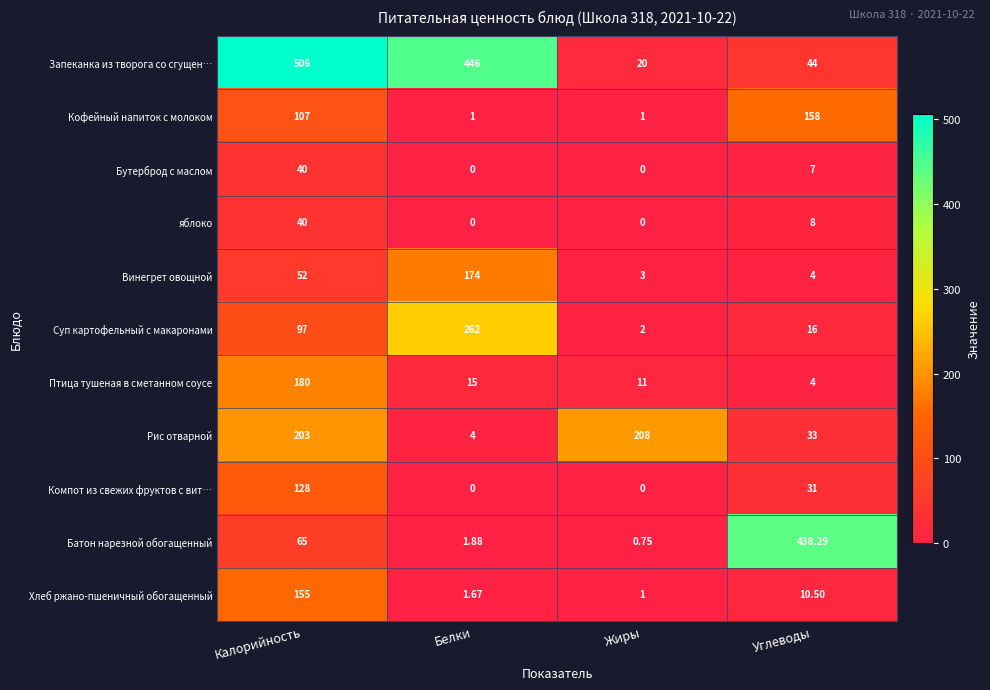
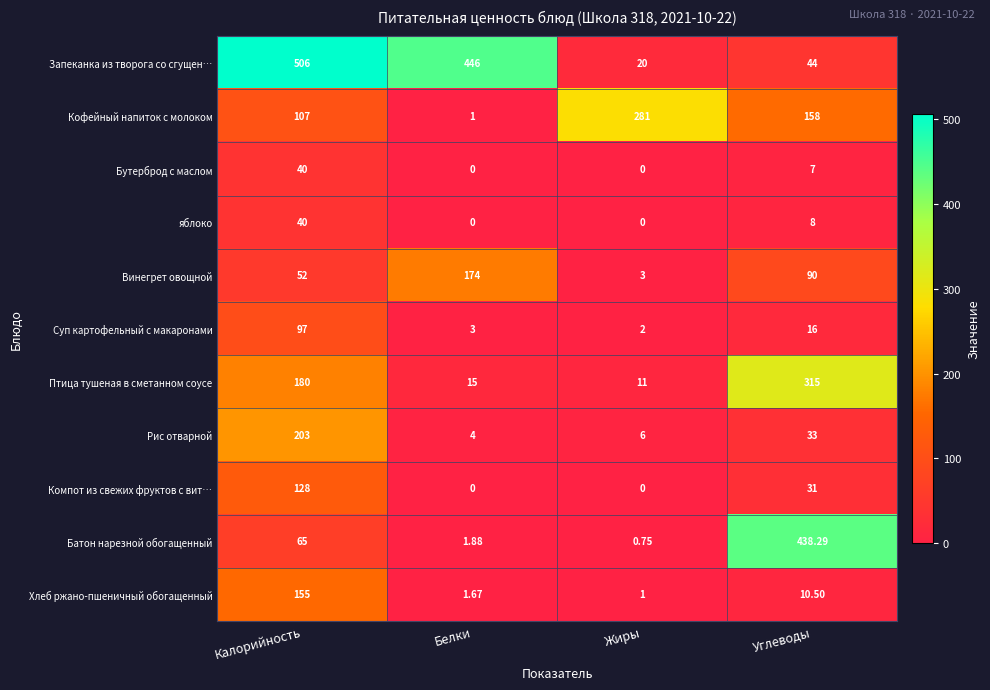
Кофейный напиток с молоком, Жиры: 1 -> 281
Винегрет овощной, Углеводы: 4 -> 90
Суп картофельный с макаронами, Белки: 262 -> 3
Птица тушеная в сметанном соусе, Углеводы: 4 -> 315
Рис отварной, Жиры: 208 -> 6
